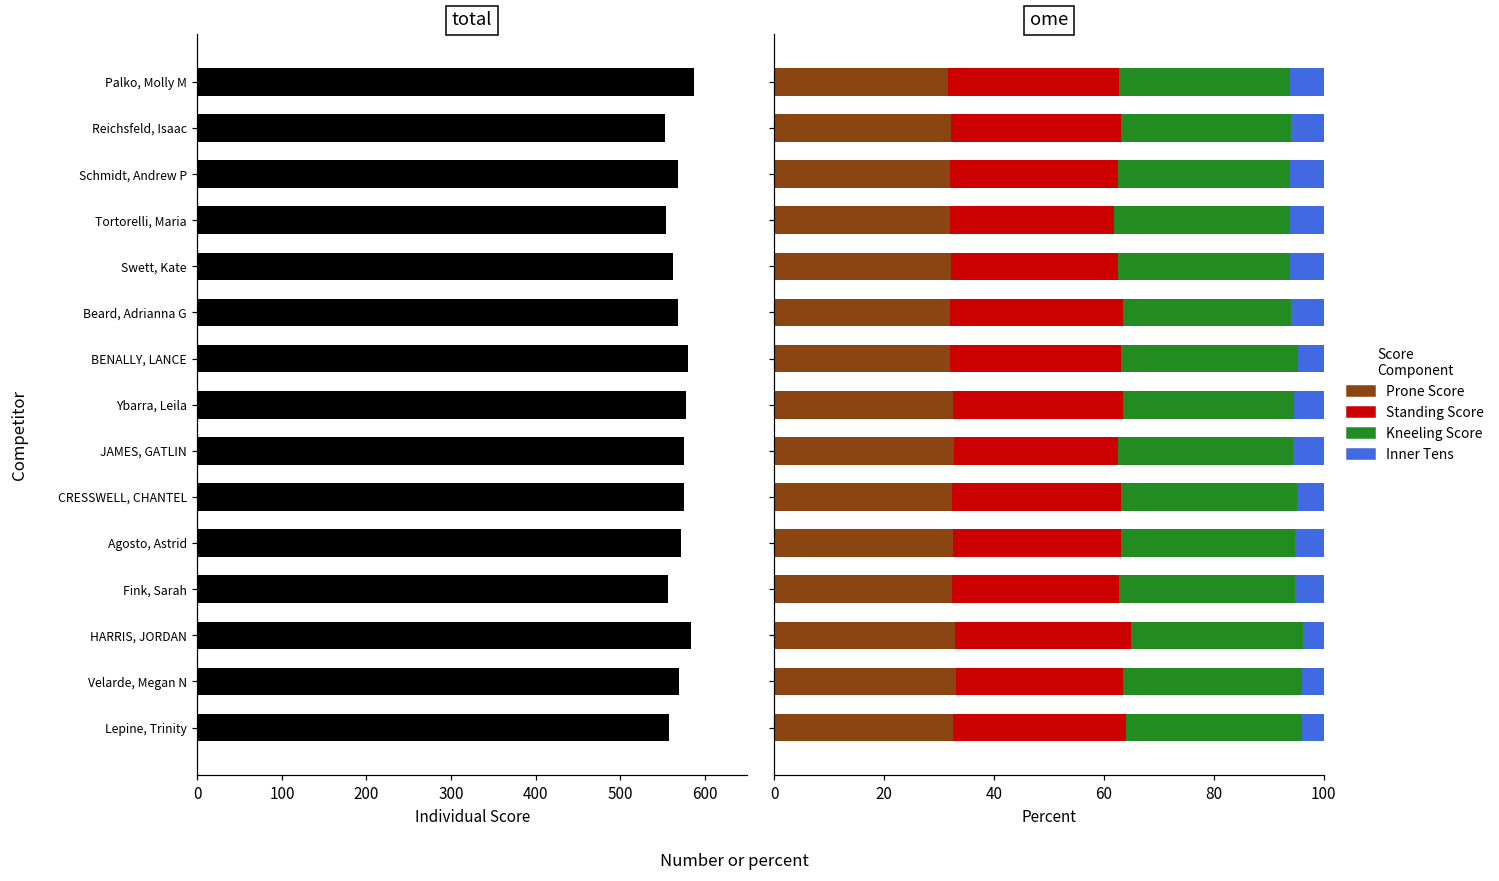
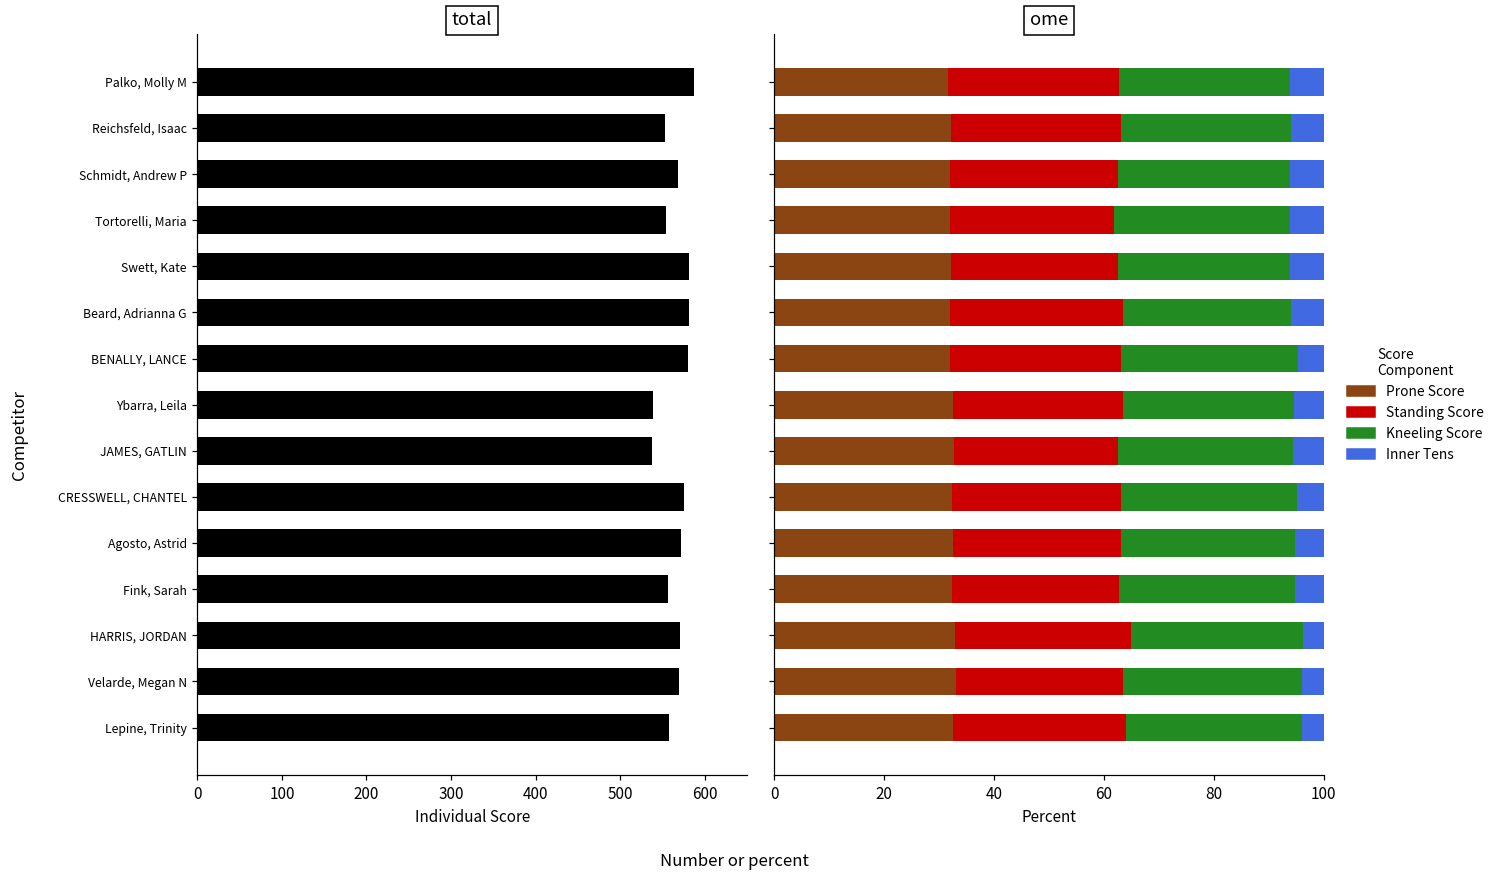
total, Swett, Kate: 560 -> 580
total, Beard, Adrianna G: 570 -> 580
total, Ybarra, Leila: 580 -> 540
total, JAMES, GATLIN: 580 -> 540
total, HARRIS, JORDAN: 580 -> 570
